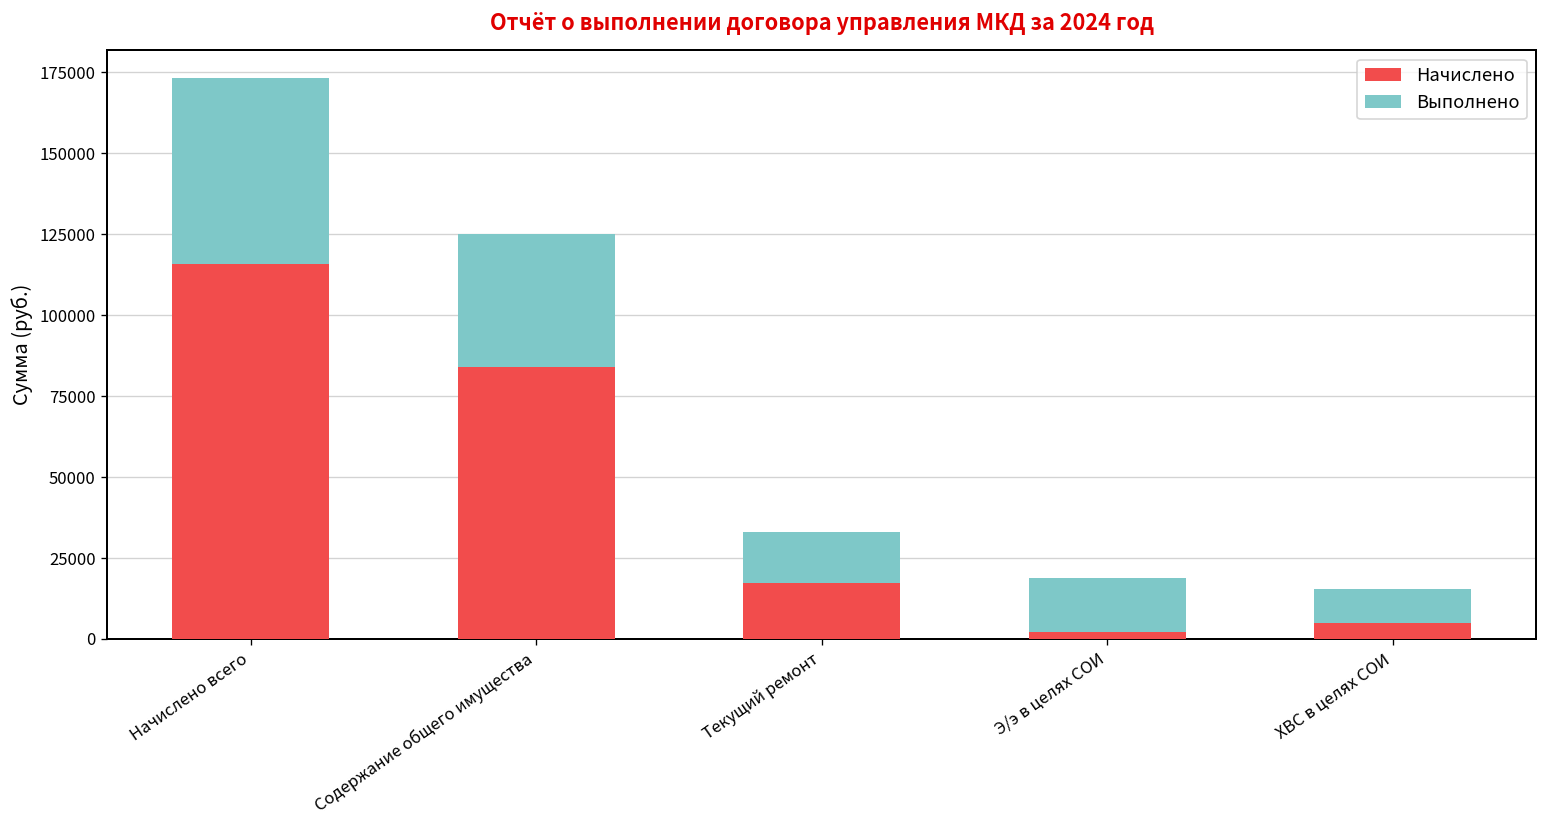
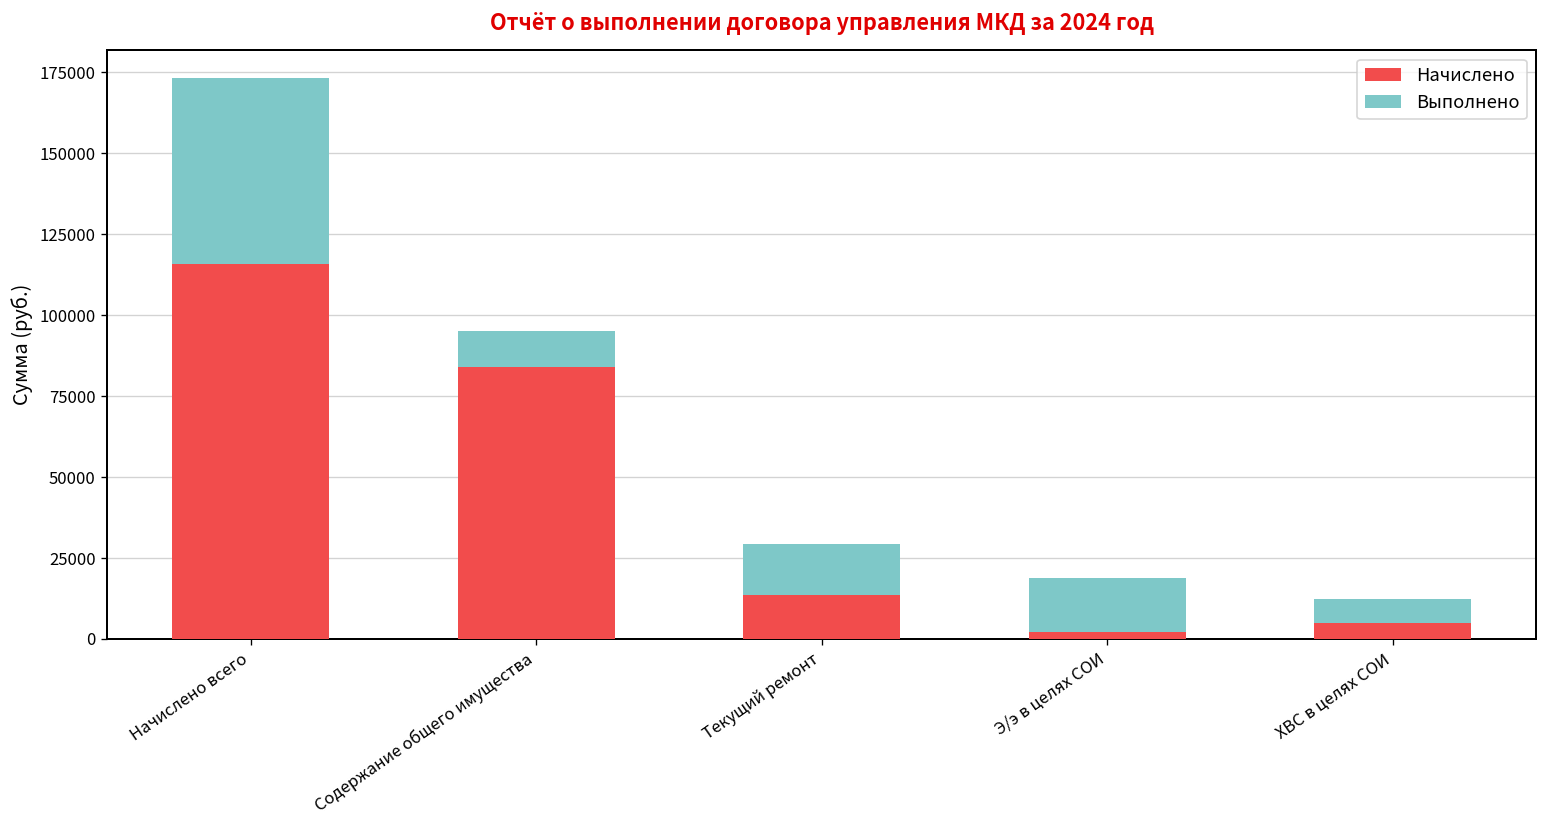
Выполнено, Содержание общего имущества: 41000 -> 11000
Начислено, Текущий ремонт: 17000 -> 14000
Выполнено, ХВС в целях СОИ: 10000 -> 7000
